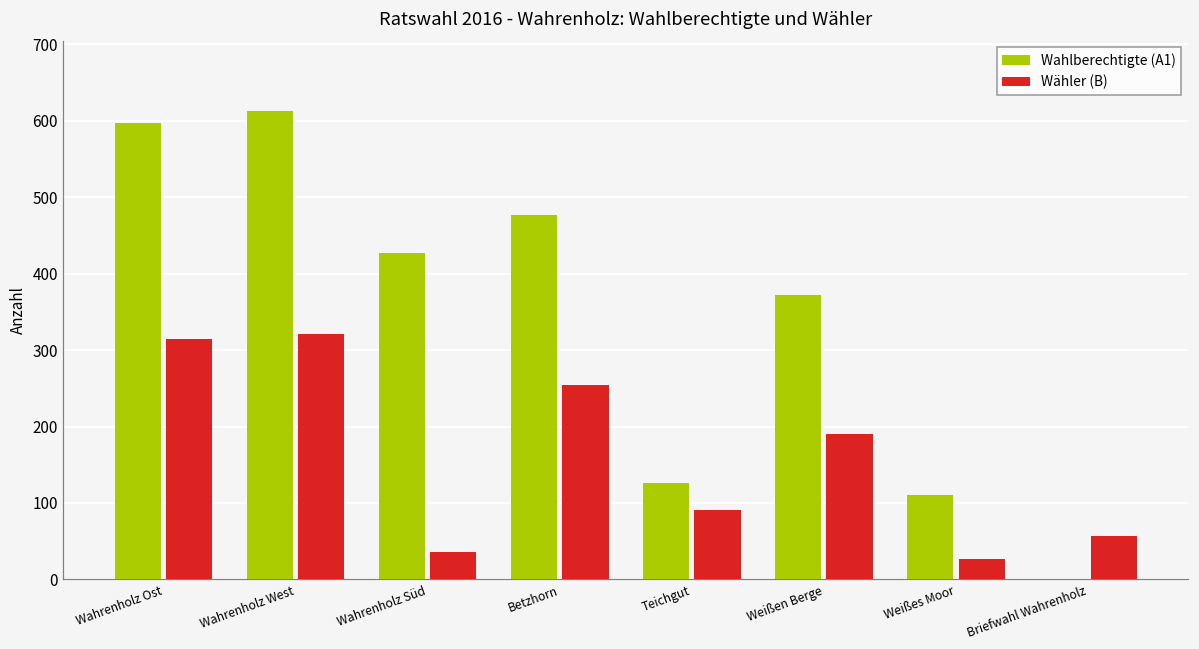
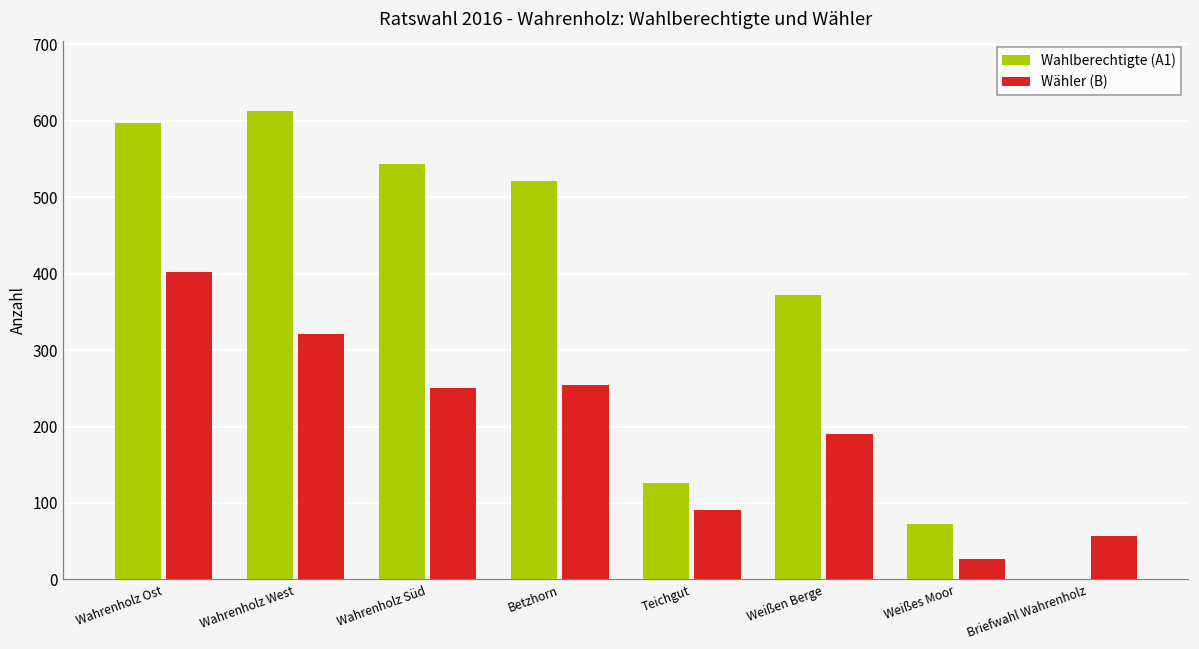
Wähler (B), Wahrenholz Ost: 310 -> 400
Wahlberechtigte (A1), Wahrenholz Süd: 430 -> 540
Wähler (B), Wahrenholz Süd: 40 -> 250
Wahlberechtigte (A1), Betzhorn: 480 -> 520
Wahlberechtigte (A1), Weißes Moor: 110 -> 70
